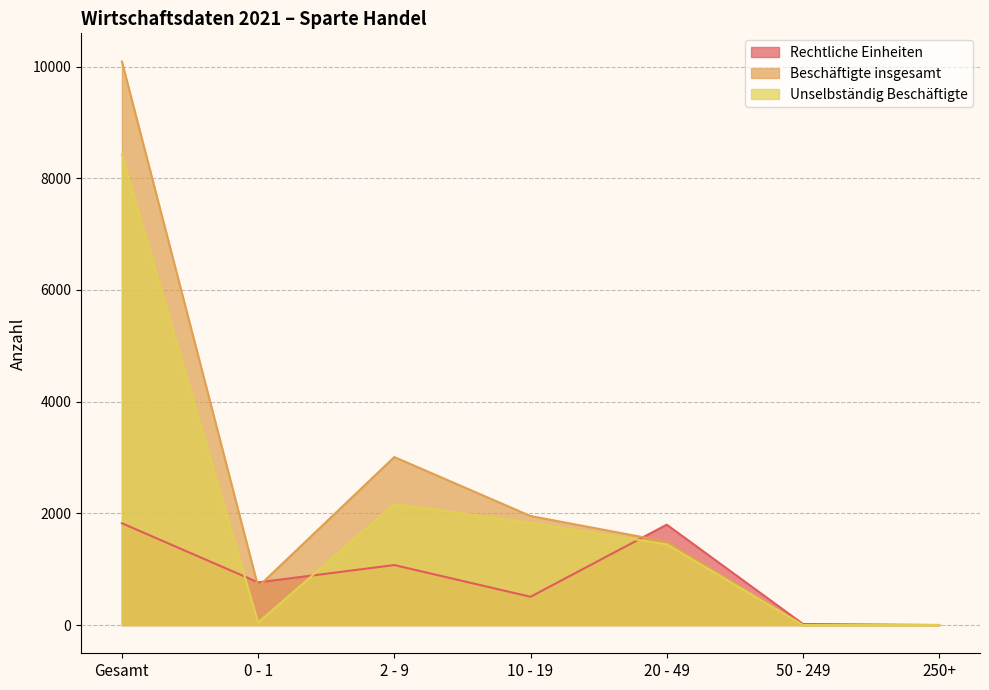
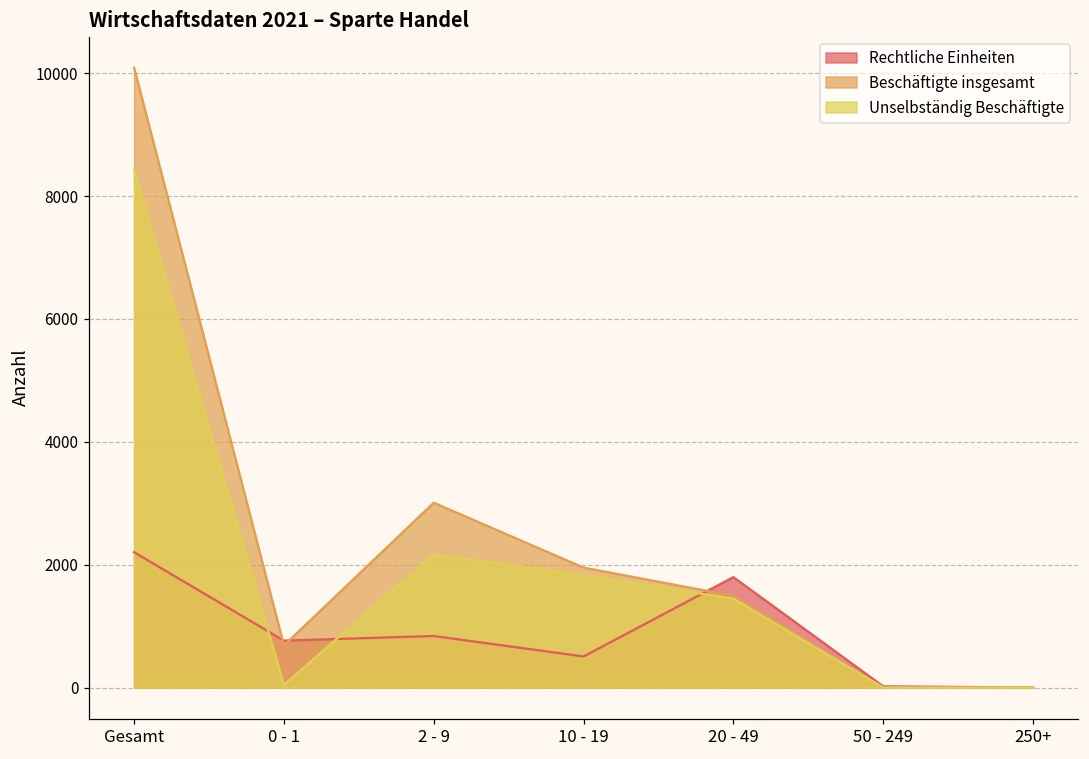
Rechtliche Einheiten, Gesamt: 1800 -> 2200
Rechtliche Einheiten, 2 - 9: 1100 -> 800
